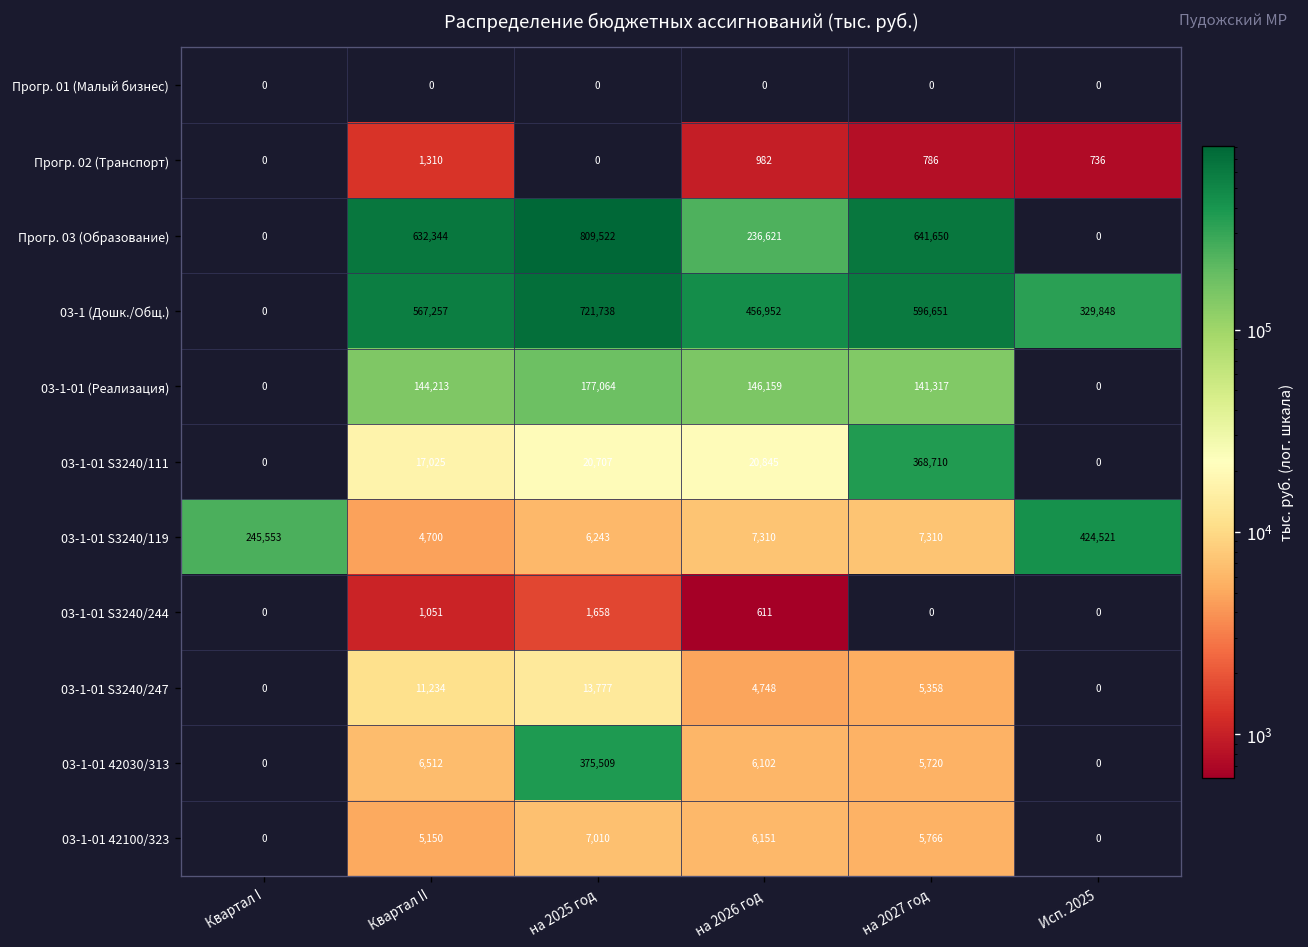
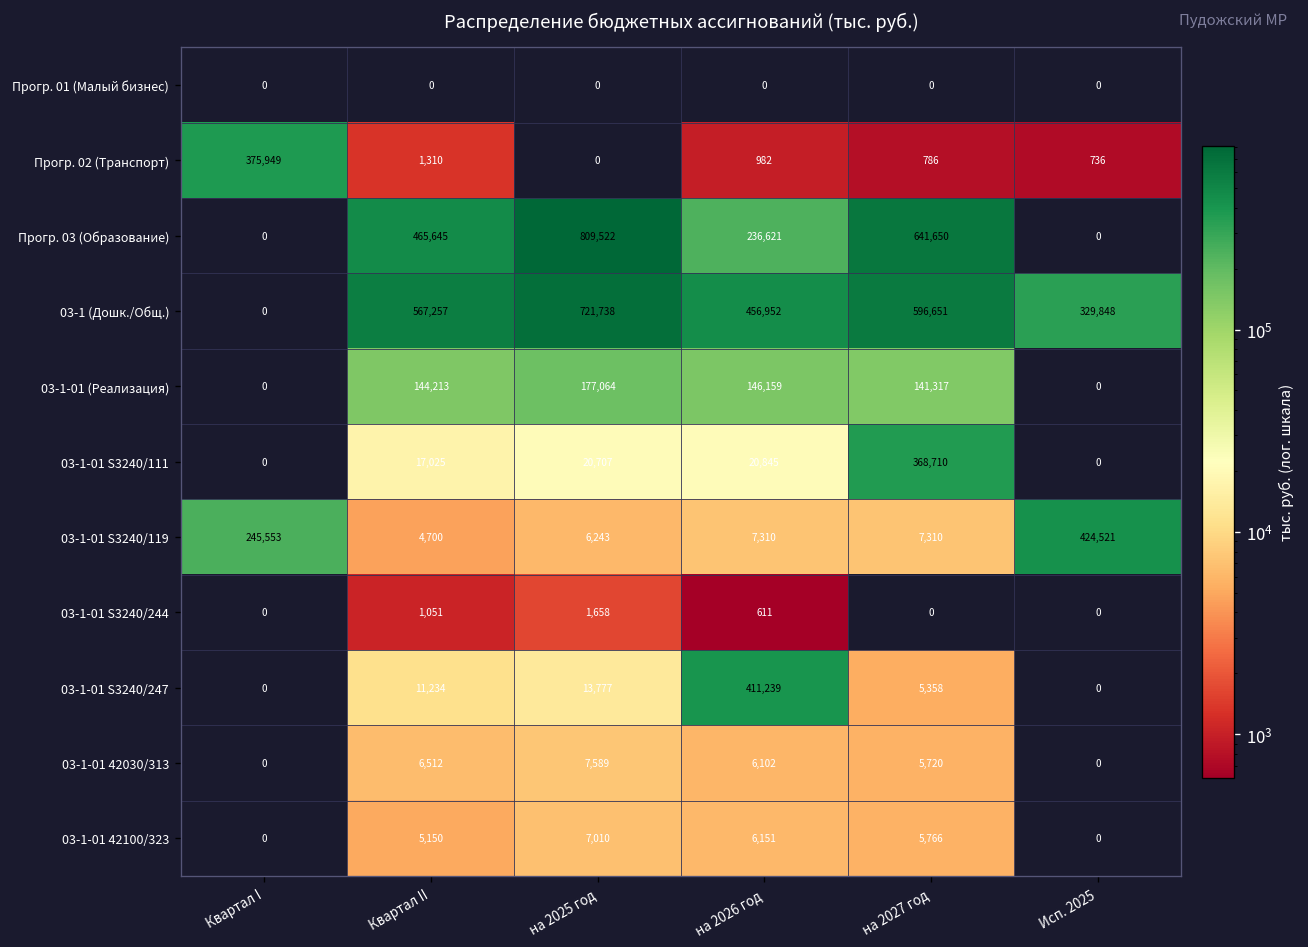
Прогр. 02 (Транспорт), Квартал I: 0 -> 375,949
Прогр. 03 (Образование), Квартал II: 632,344 -> 465,645
03-1-01 S3240/247, на 2026 год: 4,748 -> 411,239
03-1-01 42030/313, на 2025 год: 375,509 -> 7,589
